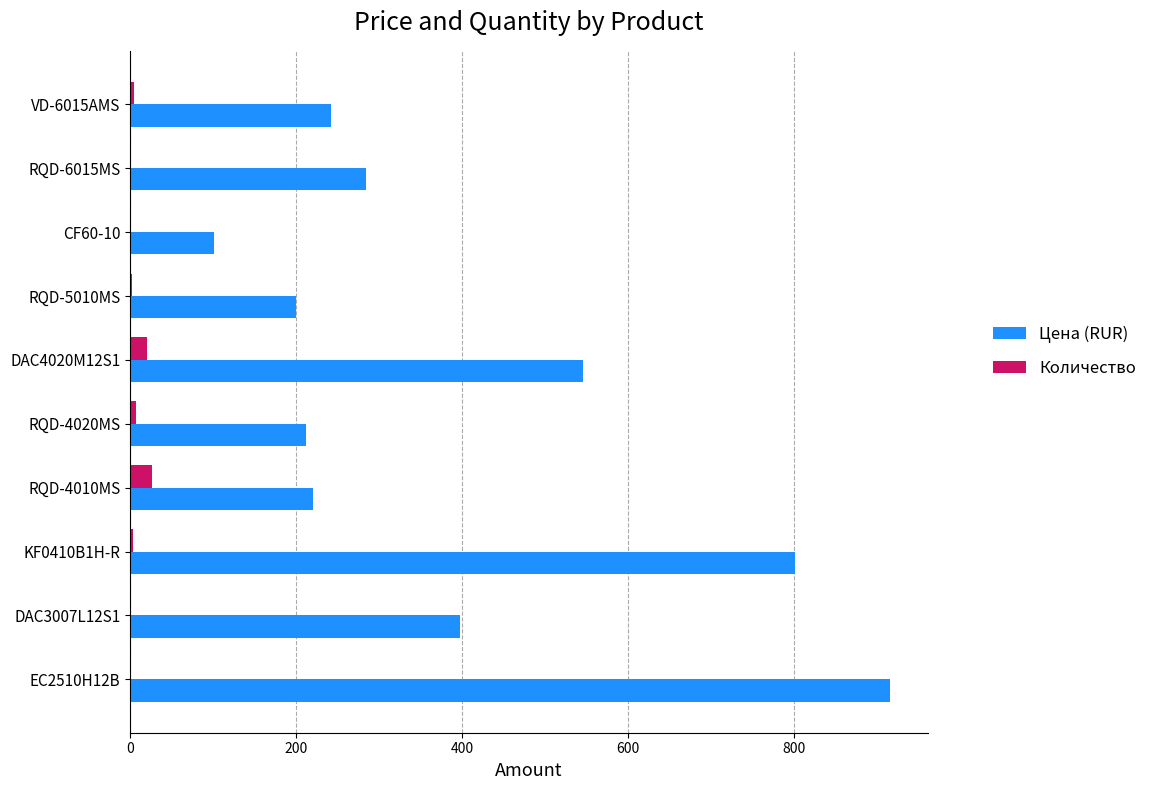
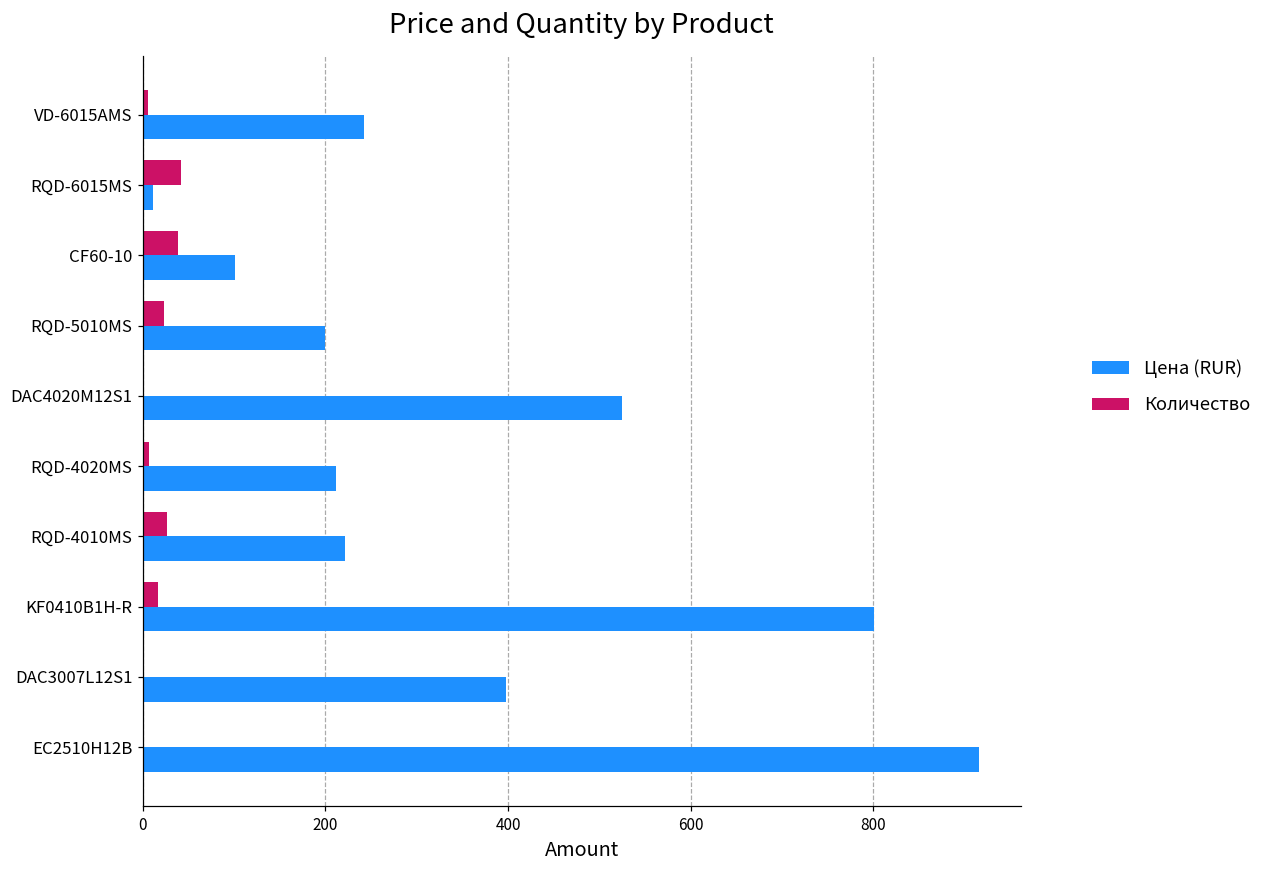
Количество, RQD-6015MS: 0 -> 40
Цена (RUR), RQD-6015MS: 280 -> 10
Количество, CF60-10: 0 -> 40
Количество, RQD-5010MS: 0 -> 20
Количество, DAC4020M12S1: 20 -> 0
Цена (RUR), DAC4020M12S1: 550 -> 530
Количество, KF0410B1H-R: 0 -> 20
